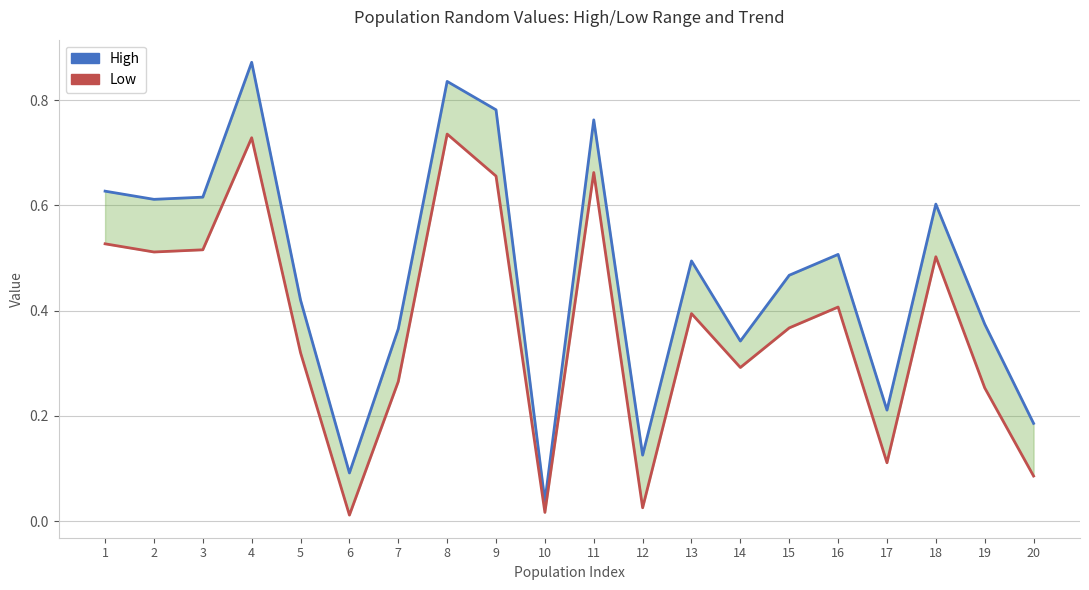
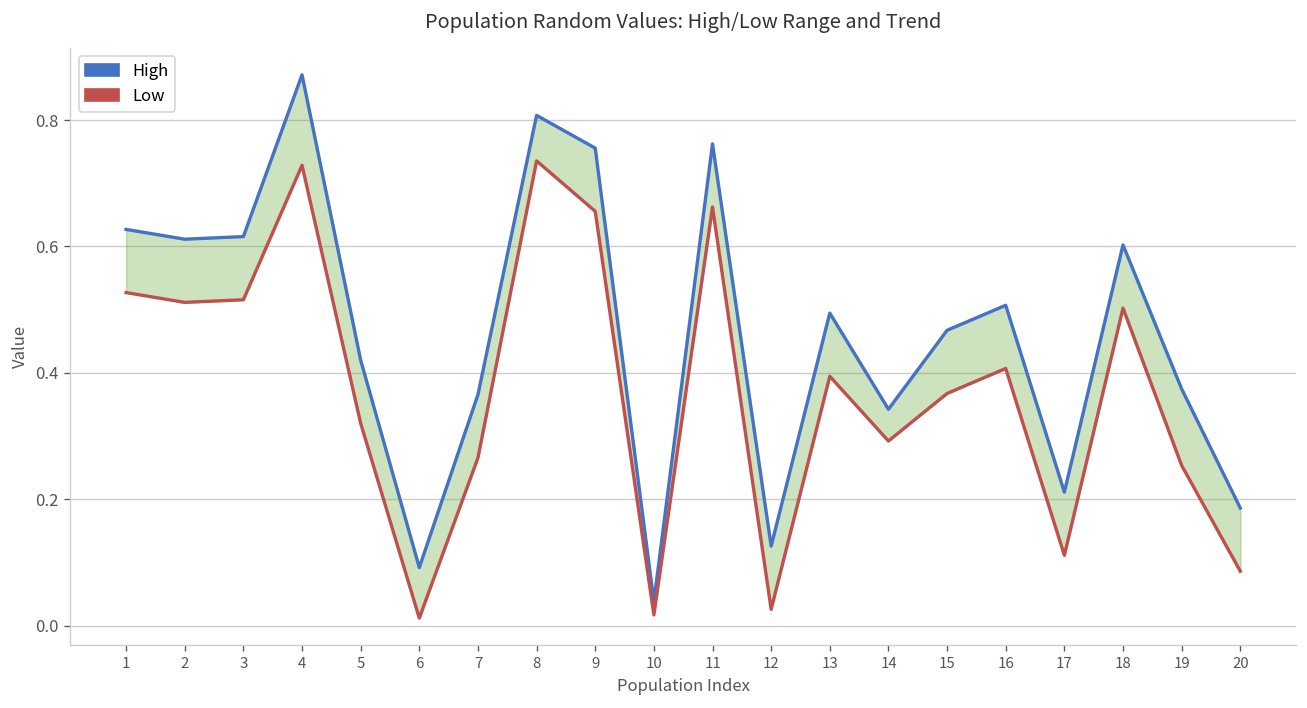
High, 8: 0.84 -> 0.81
High, 9: 0.78 -> 0.76
